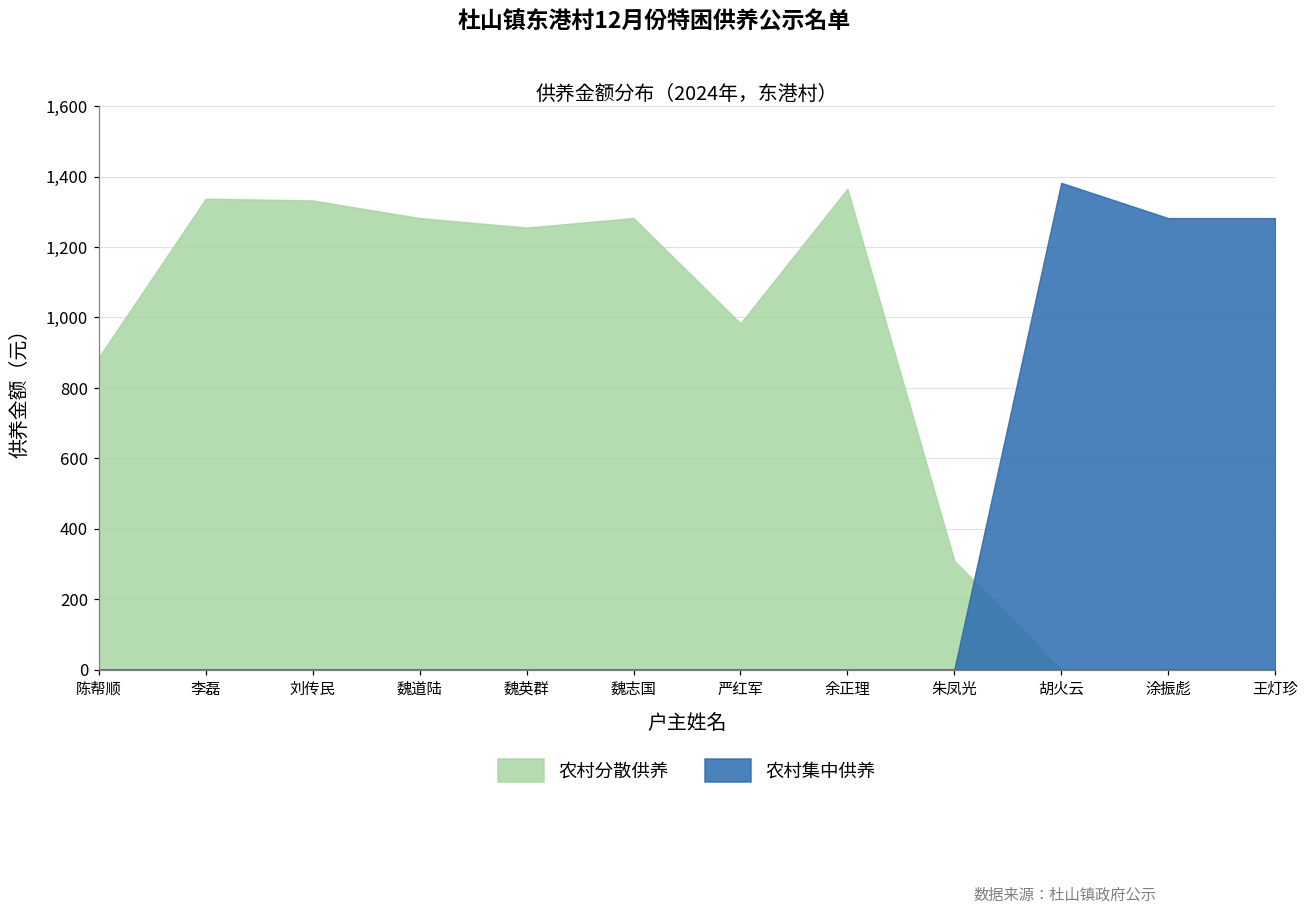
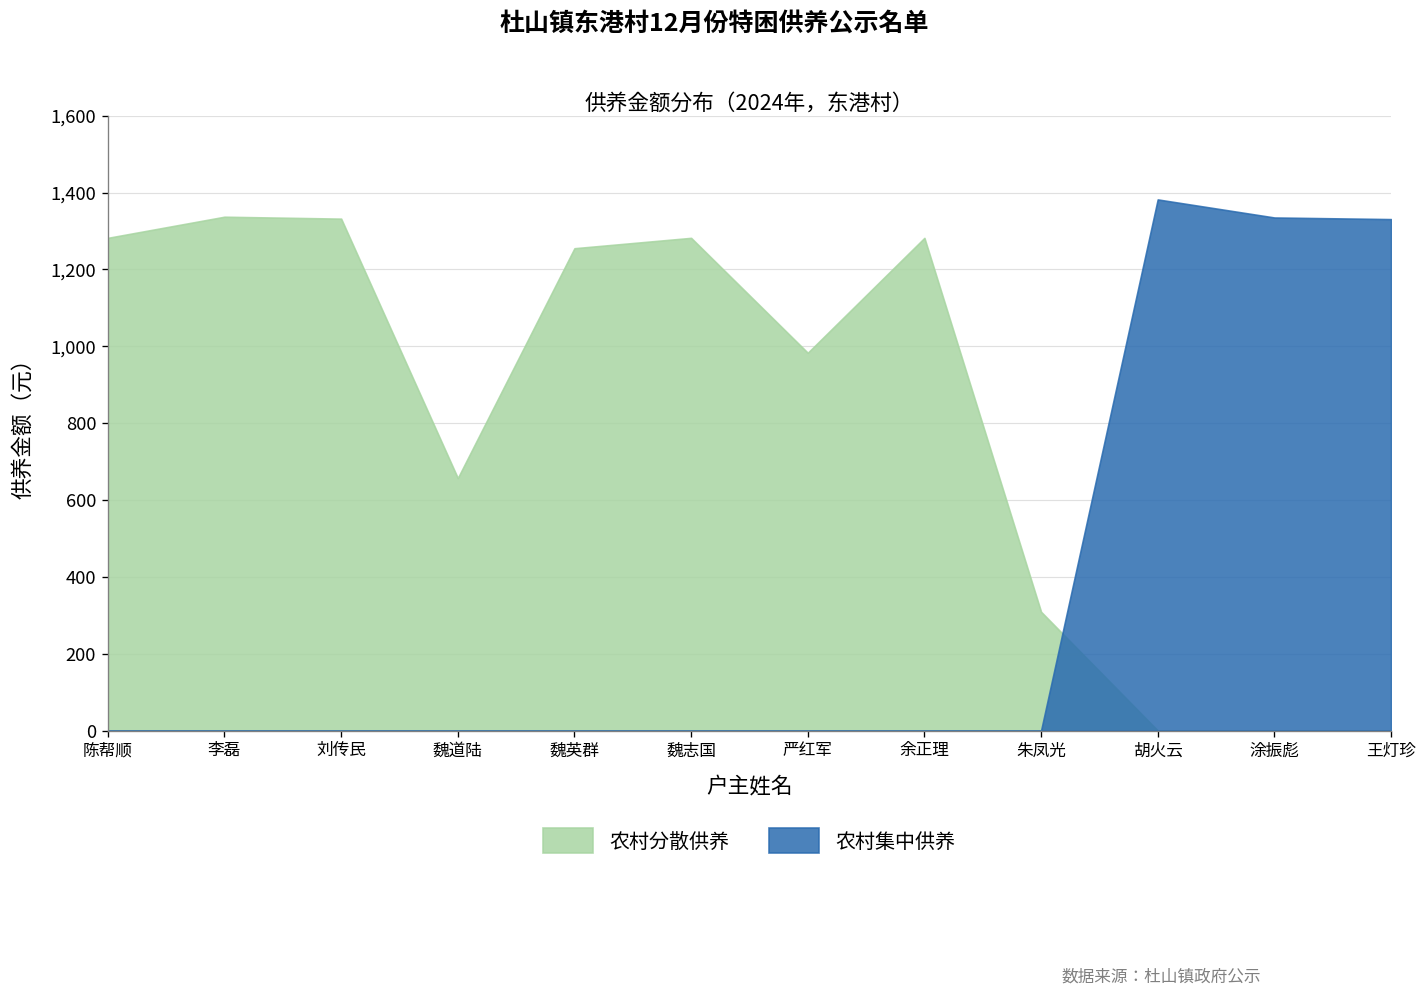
农村分散供养, 陈帮顺: 890 -> 1,280
农村分散供养, 魏道陆: 1,280 -> 660
农村分散供养, 余正理: 1,370 -> 1,280
农村集中供养, 涂振彪: 1,280 -> 1,340
农村集中供养, 王灯珍: 1,280 -> 1,330
